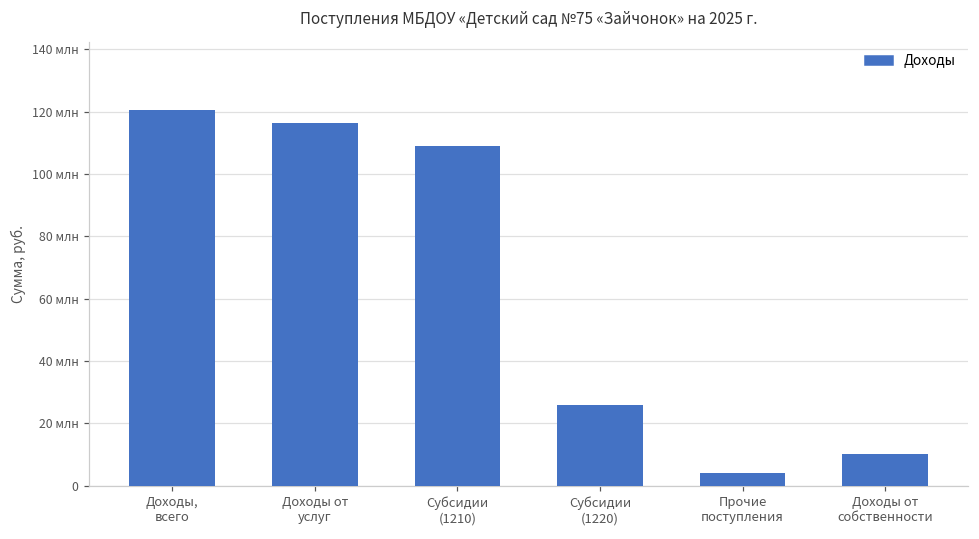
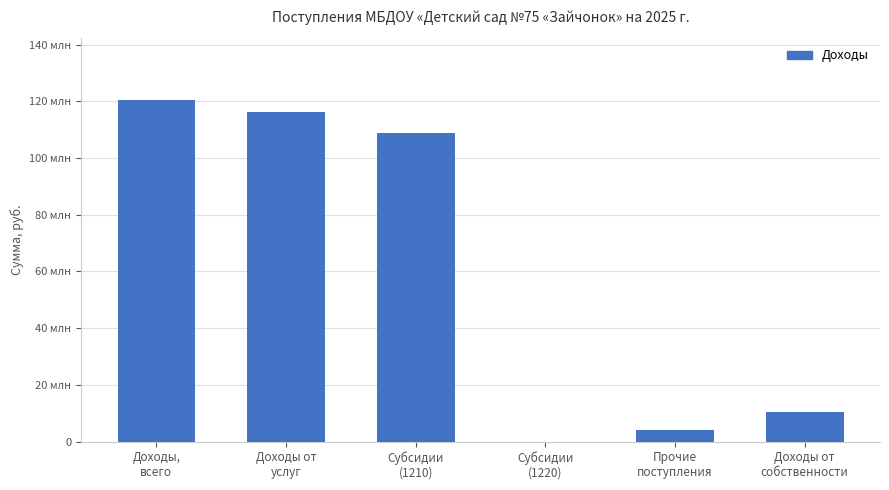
Субсидии (1220): 26 млн -> 0 млн
